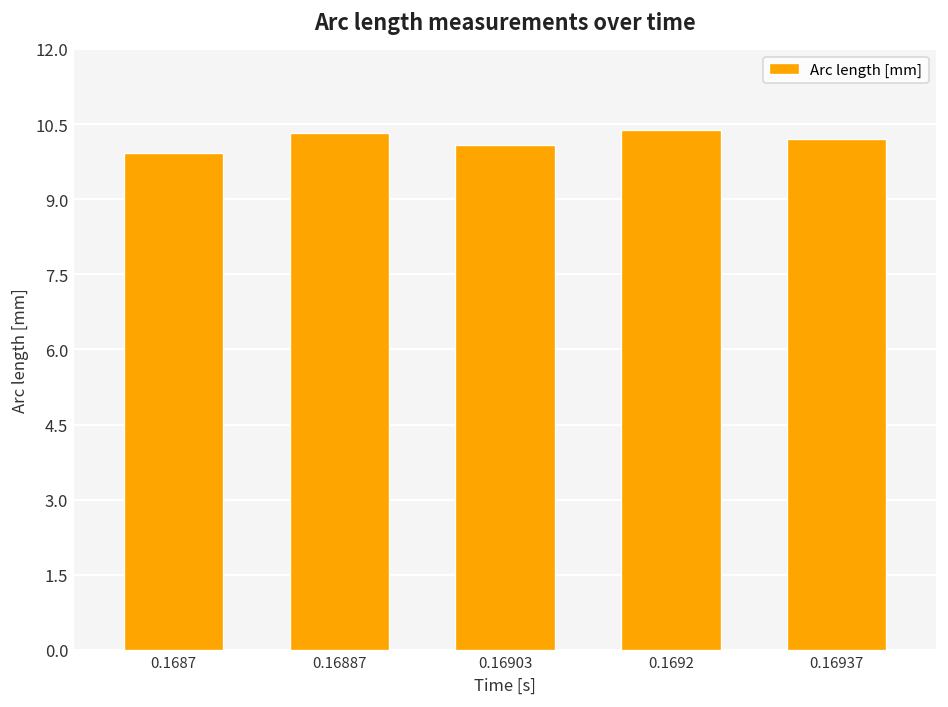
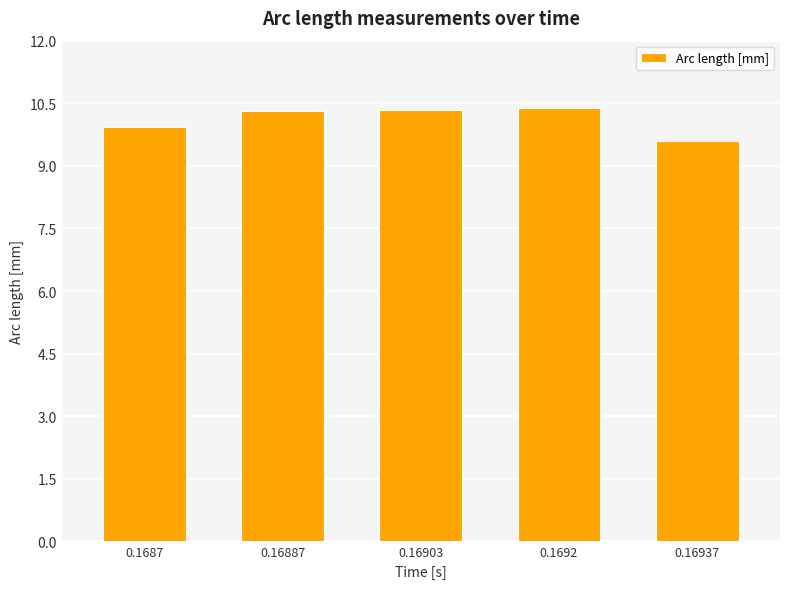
0.16903: 10.1 -> 10.4
0.16937: 10.2 -> 9.6
